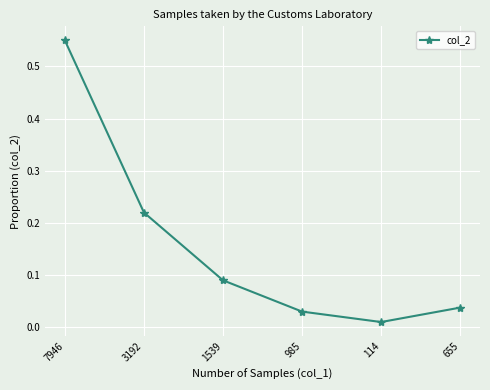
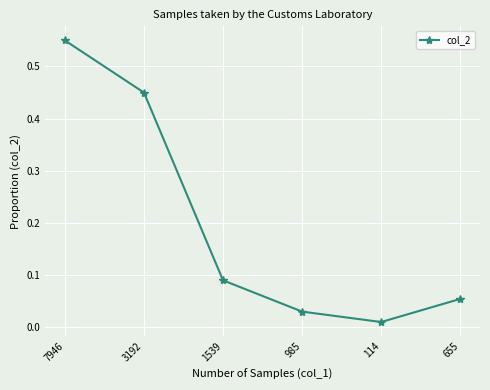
3192: 0.22 -> 0.45
655: 0.04 -> 0.05
